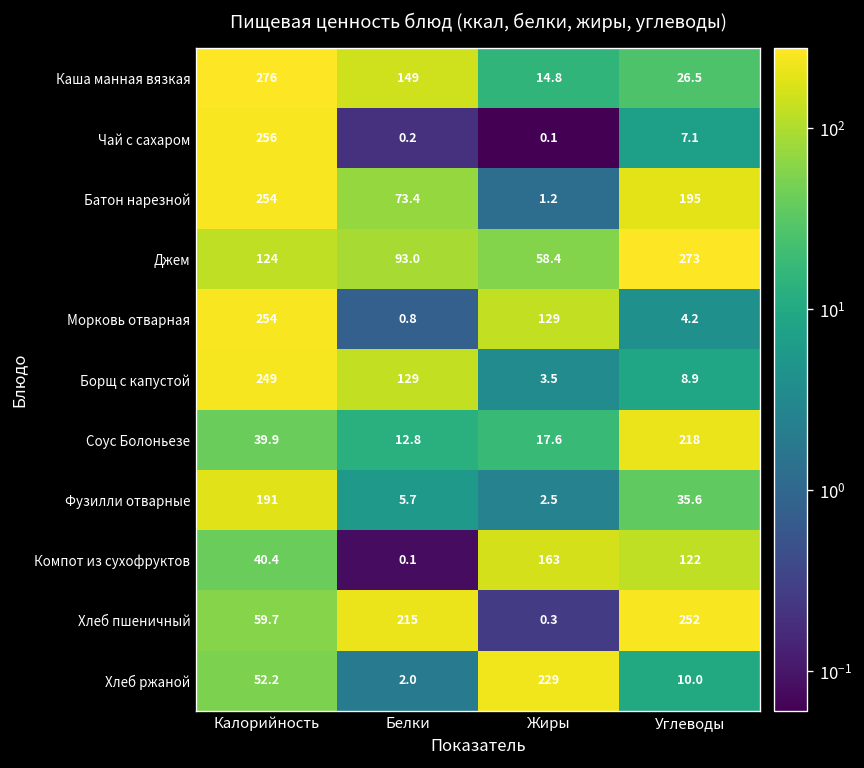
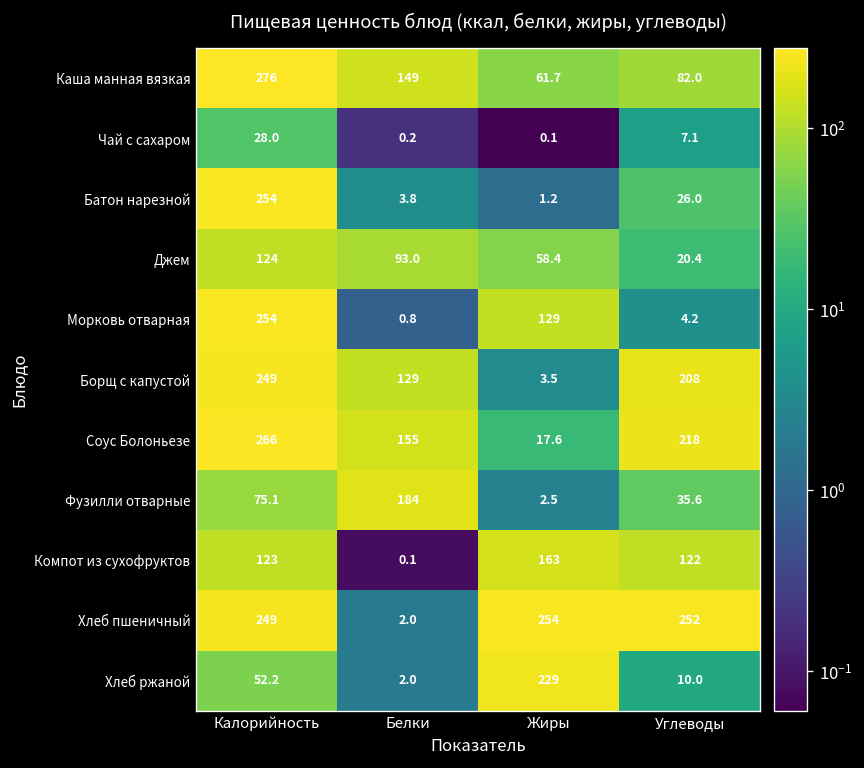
Каша манная вязкая, Жиры: 14.8 -> 61.7
Каша манная вязкая, Углеводы: 26.5 -> 82.0
Чай с сахаром, Калорийность: 256 -> 28.0
Батон нарезной, Белки: 73.4 -> 3.8
Батон нарезной, Углеводы: 195 -> 26.0
Джем, Углеводы: 273 -> 20.4
Борщ с капустой, Углеводы: 8.9 -> 208
Соус Болоньезе, Калорийность: 39.9 -> 266
Соус Болоньезе, Белки: 12.8 -> 155
Фузилли отварные, Калорийность: 191 -> 75.1
Фузилли отварные, Белки: 5.7 -> 184
Компот из сухофруктов, Калорийность: 40.4 -> 123
Хлеб пшеничный, Калорийность: 59.7 -> 249
Хлеб пшеничный, Белки: 215 -> 2.0
Хлеб пшеничный, Жиры: 0.3 -> 254
